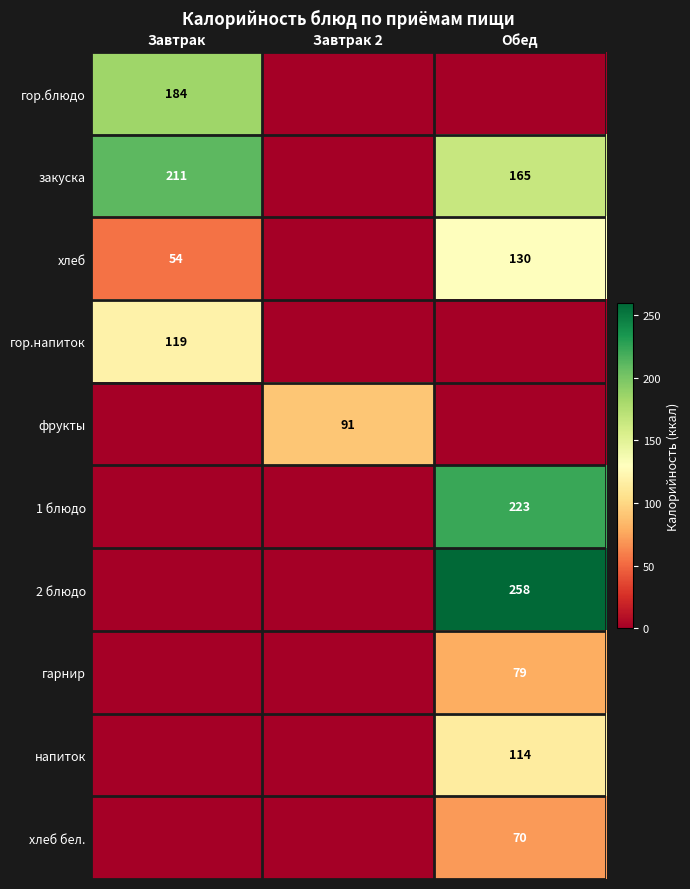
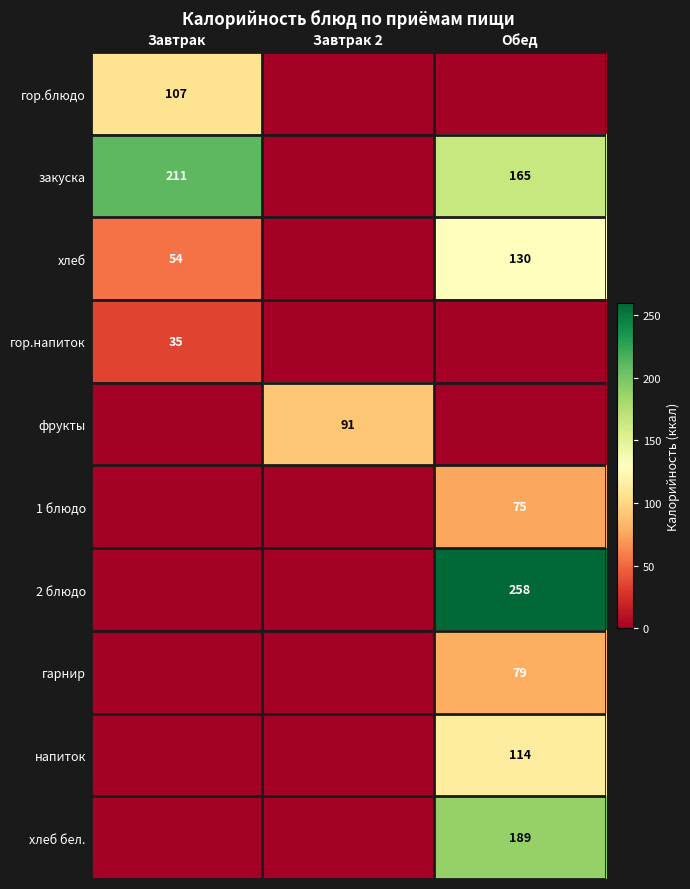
гор.блюдо, Завтрак: 184 -> 107
гор.напиток, Завтрак: 119 -> 35
1 блюдо, Обед: 223 -> 75
хлеб бел., Обед: 70 -> 189
